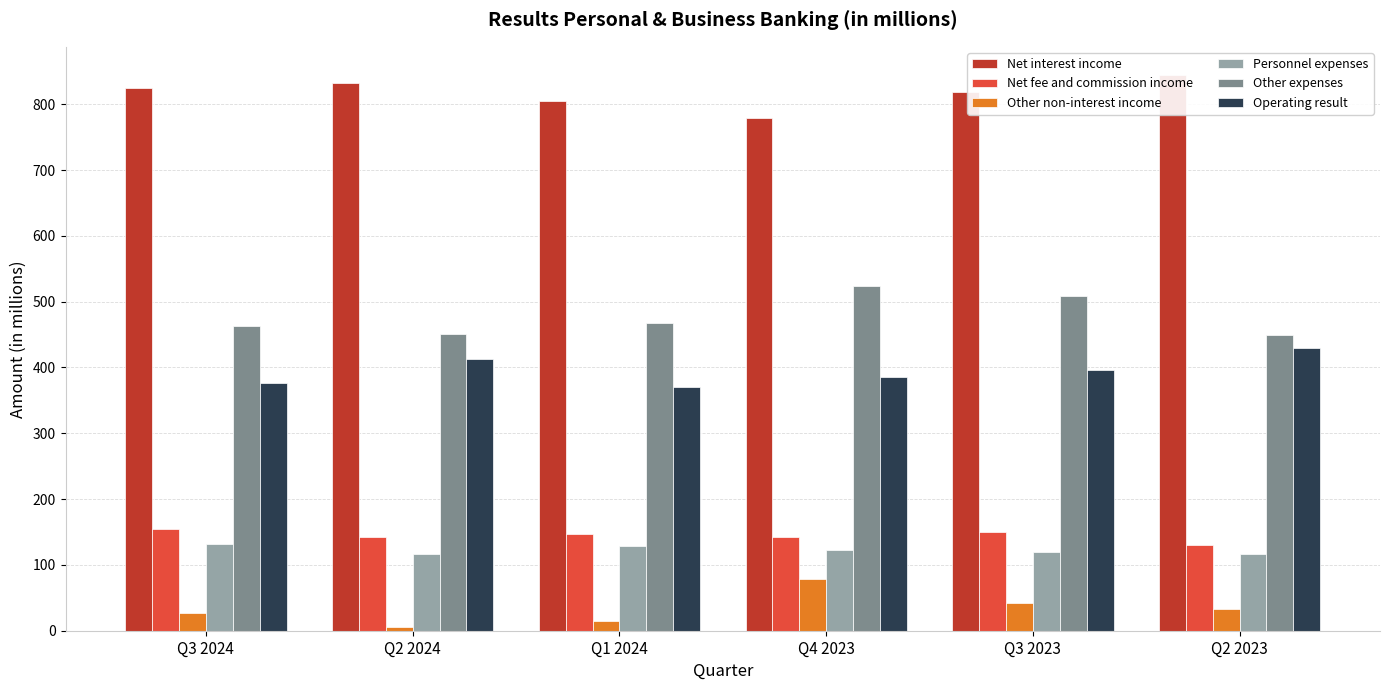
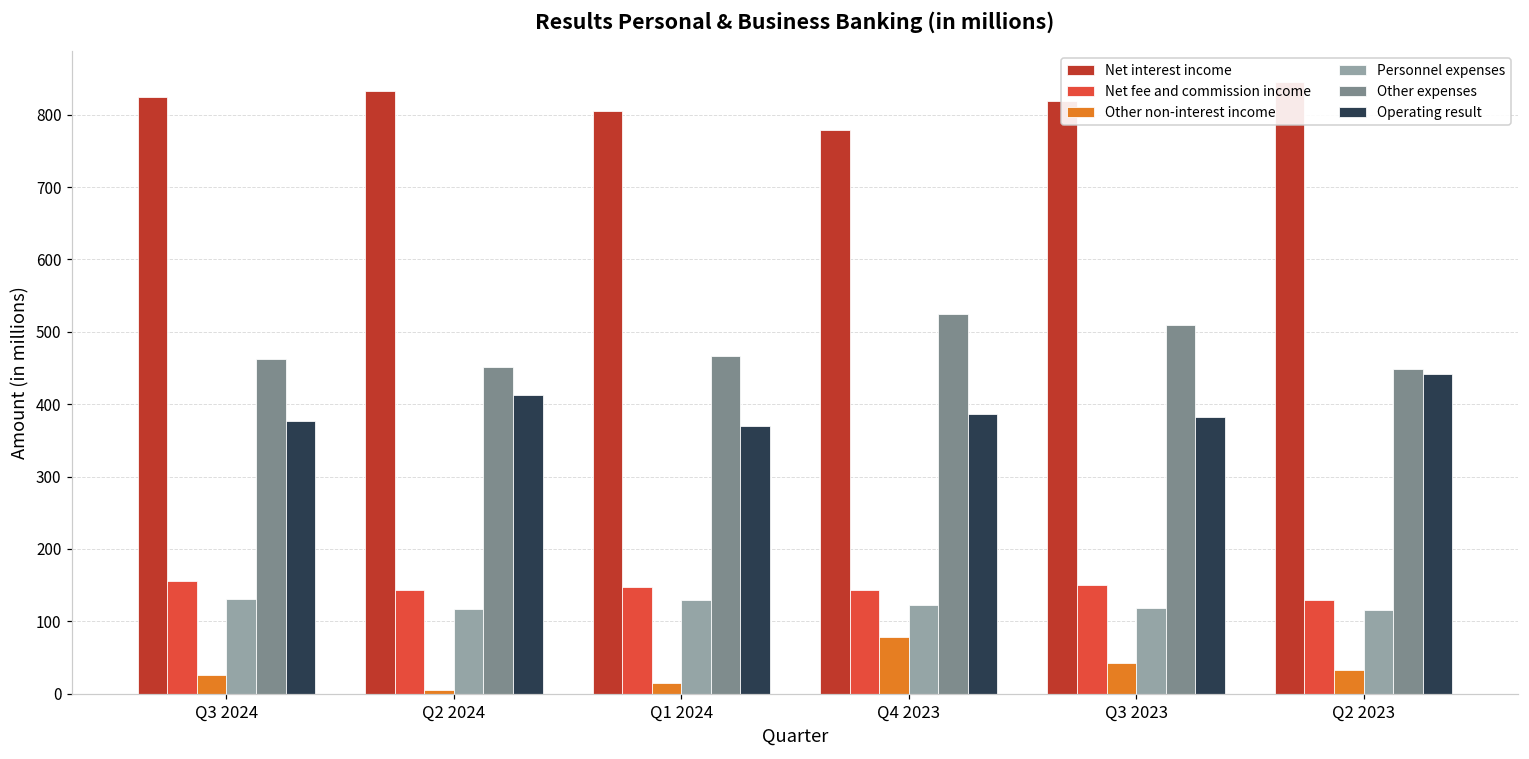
Operating result, Q3 2023: 400 -> 380
Operating result, Q2 2023: 430 -> 440
